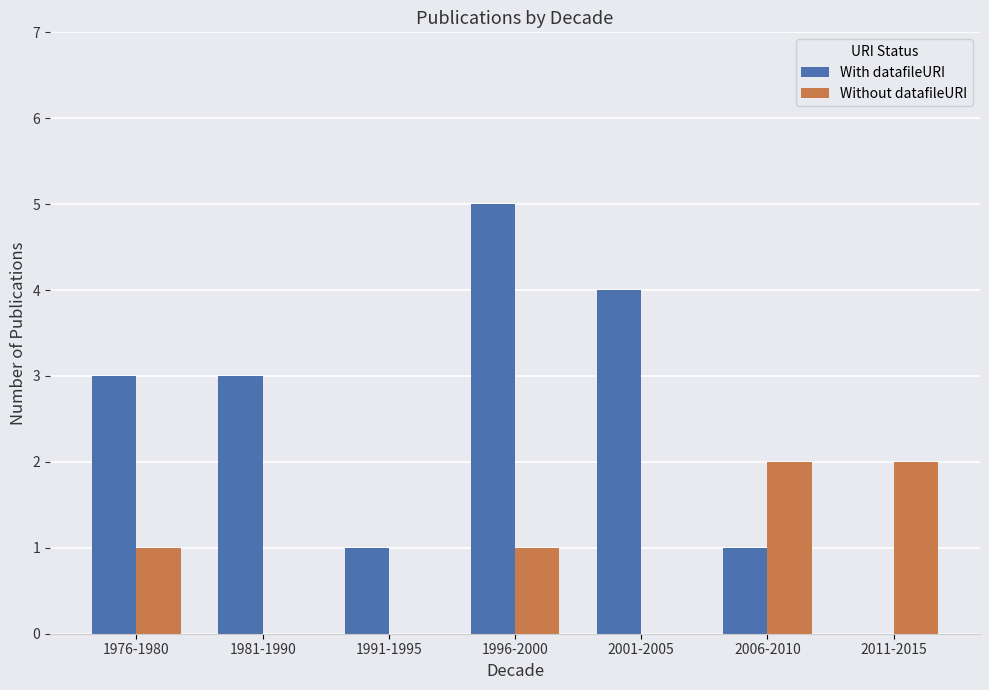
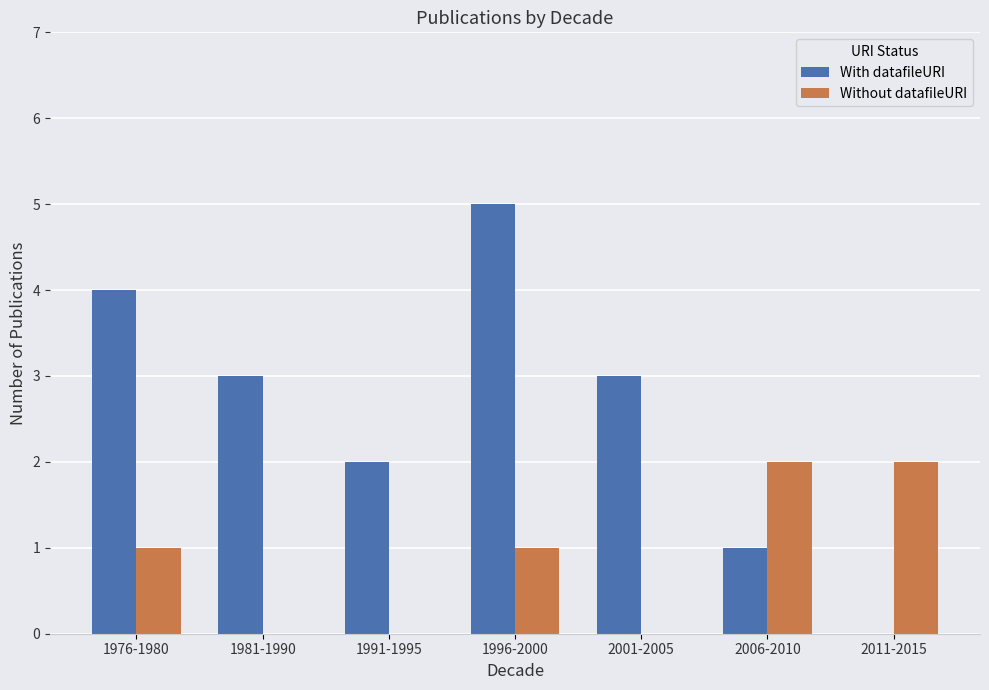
With datafileURI, 1976-1980: 3 -> 4
With datafileURI, 1991-1995: 1 -> 2
With datafileURI, 2001-2005: 4 -> 3
